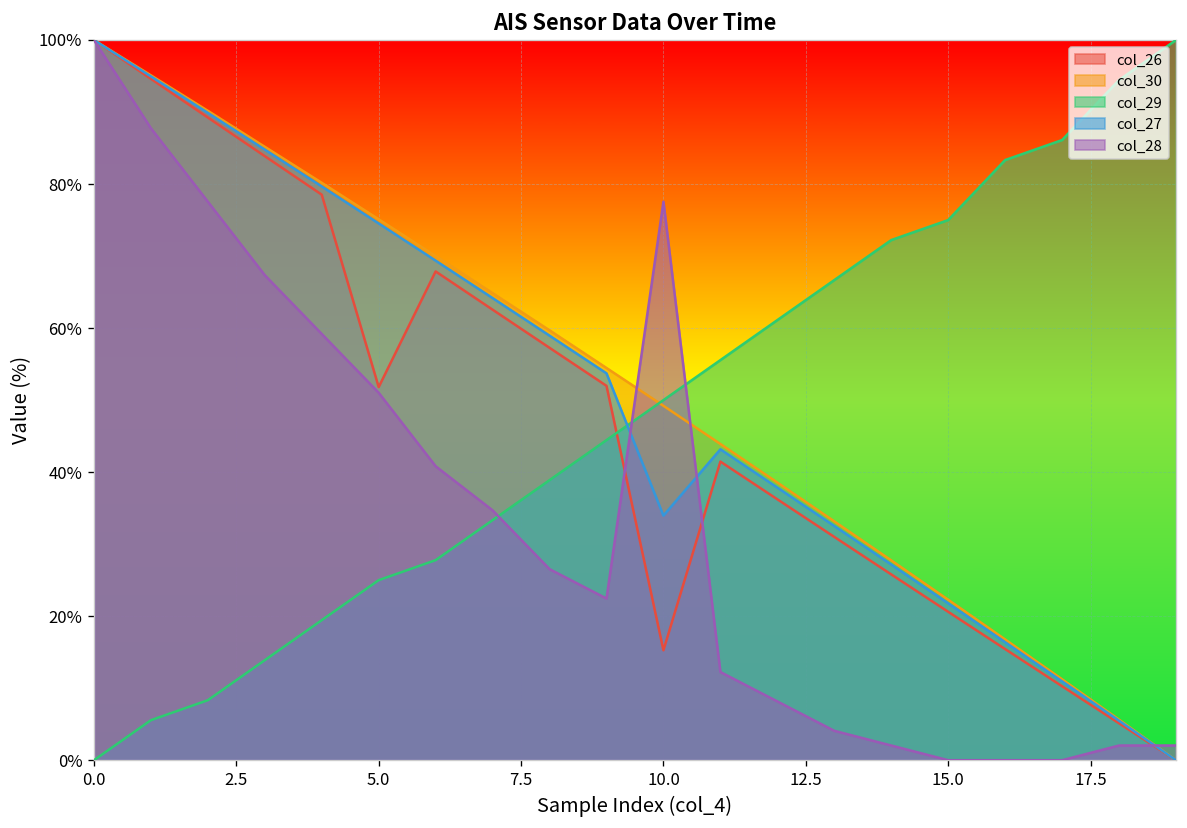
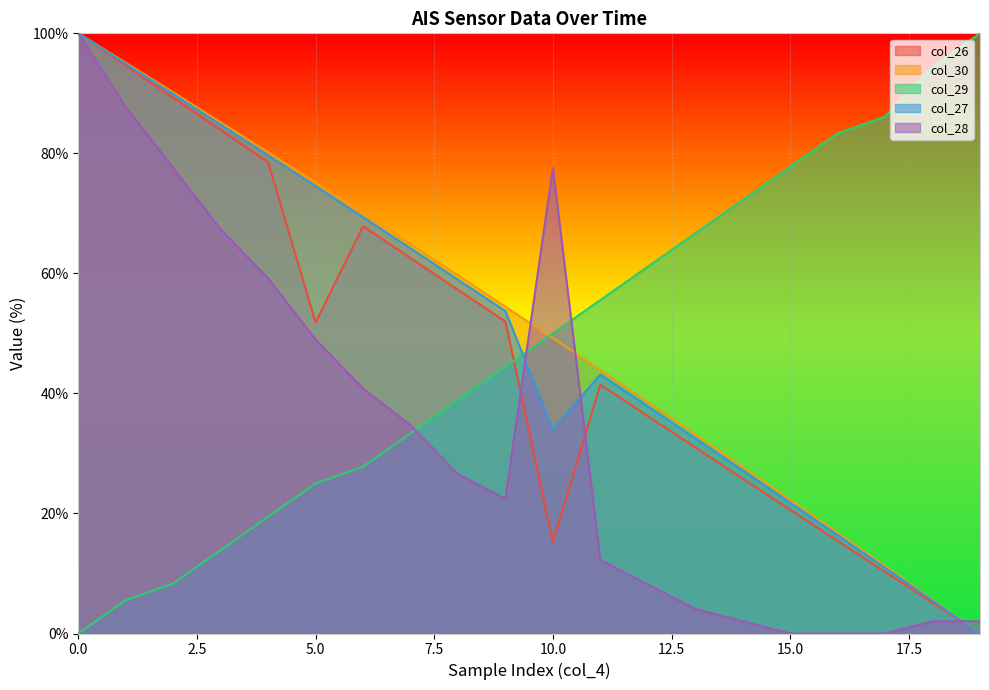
col_28, 5.0: 51% -> 49%
col_29, 15.0: 75% -> 78%
